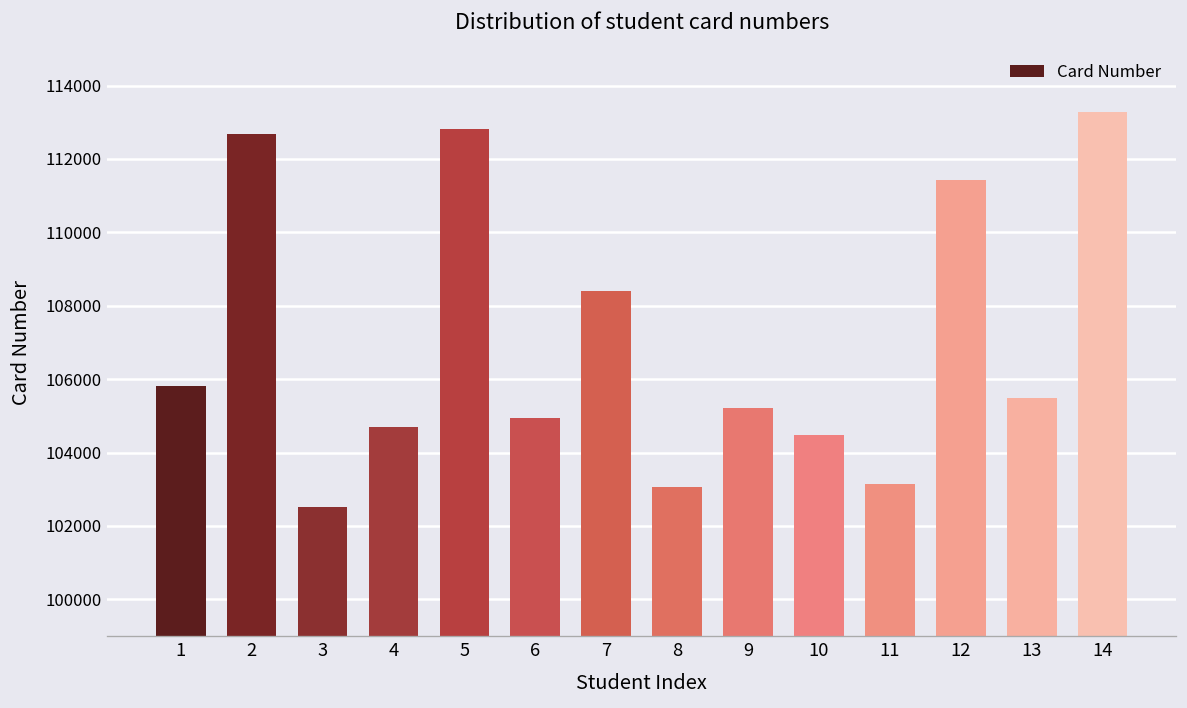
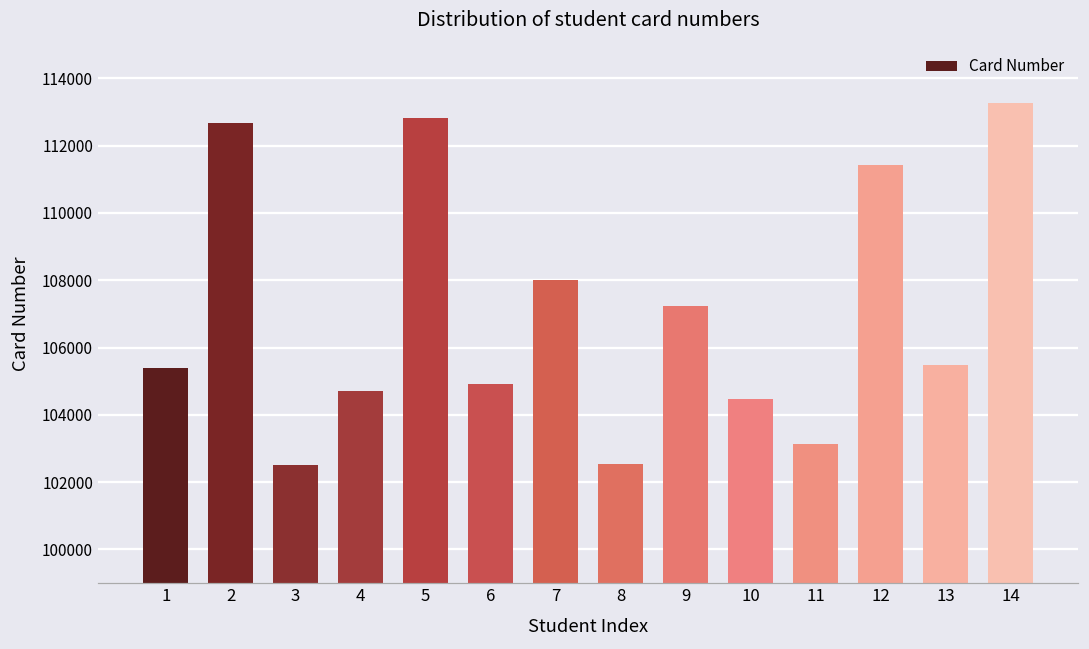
1: 105800 -> 105400
7: 108400 -> 108000
8: 103100 -> 102600
9: 105200 -> 107200
